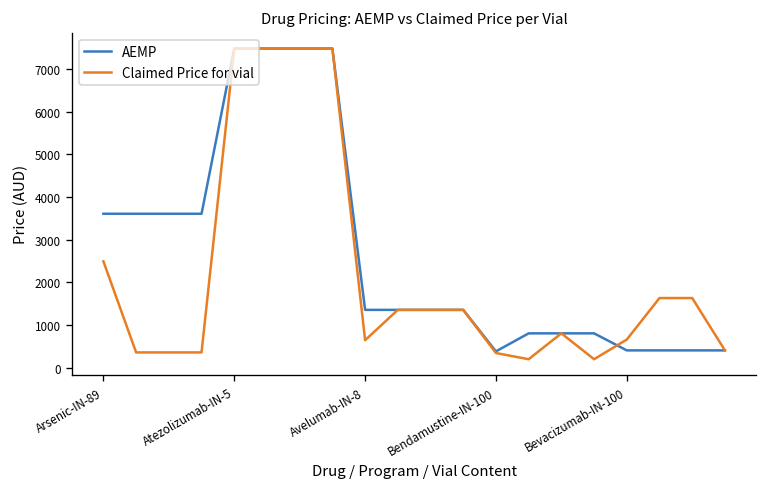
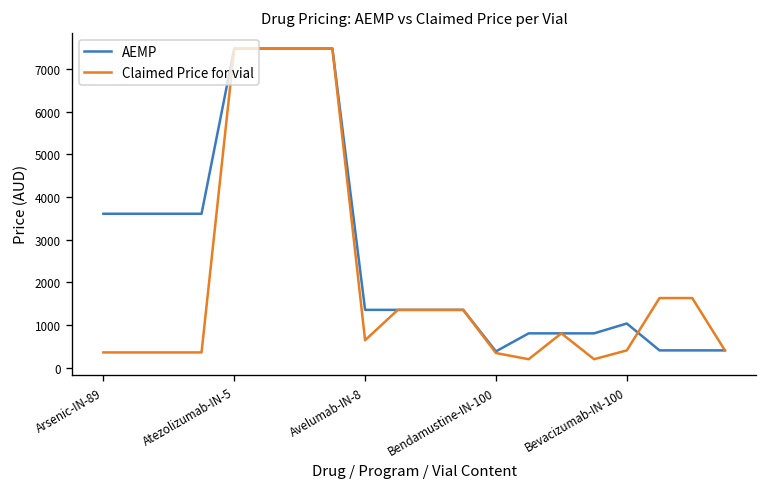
Claimed Price for vial, Arsenic-IN-89: 2500 -> 400
AEMP, Bevacizumab-IN-100: 400 -> 1000
Claimed Price for vial, Bevacizumab-IN-100: 700 -> 400
